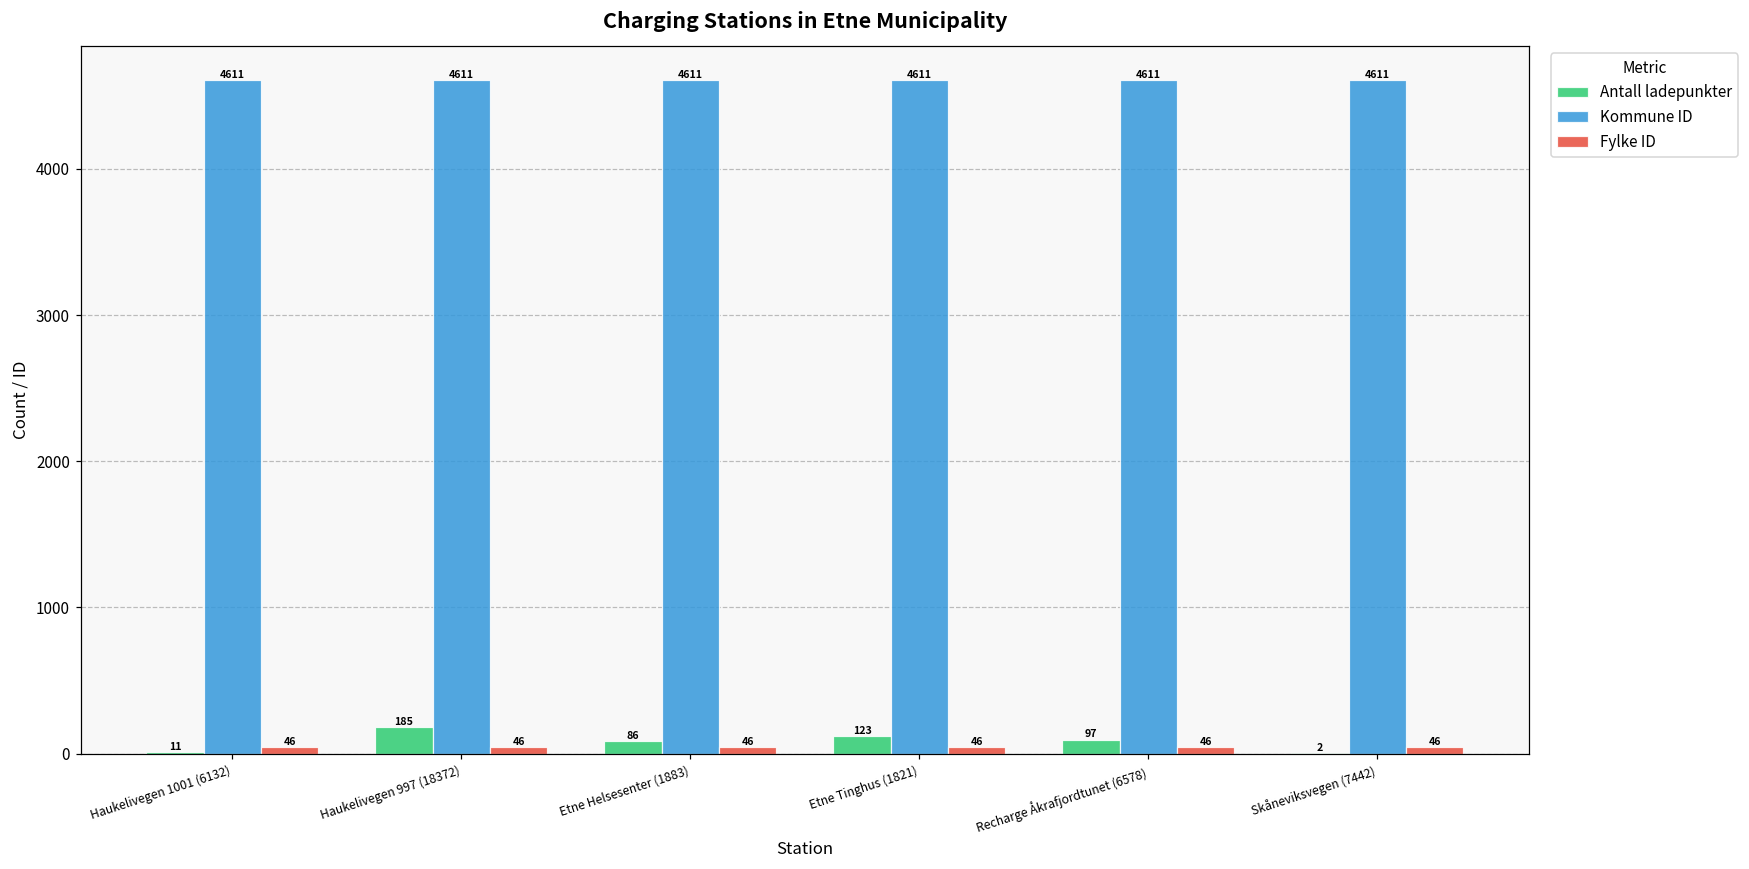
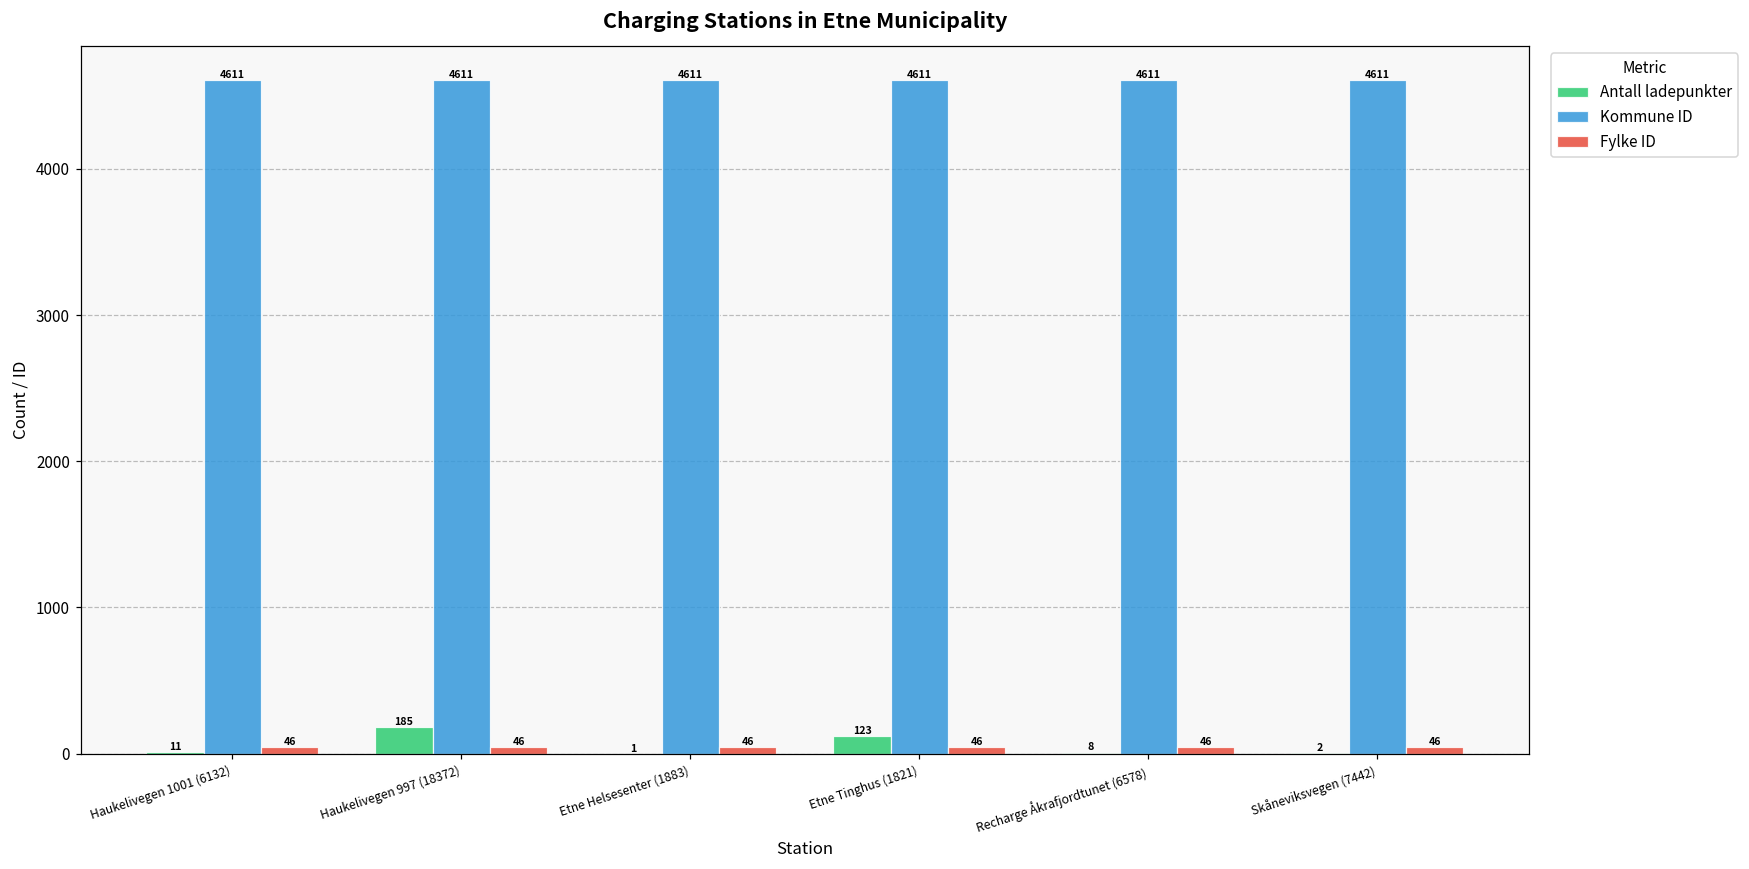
Antall ladepunkter, Etne Helsesenter (1883): 86 -> 1
Antall ladepunkter, Recharge Åkrafjordtunet (6578): 97 -> 8
